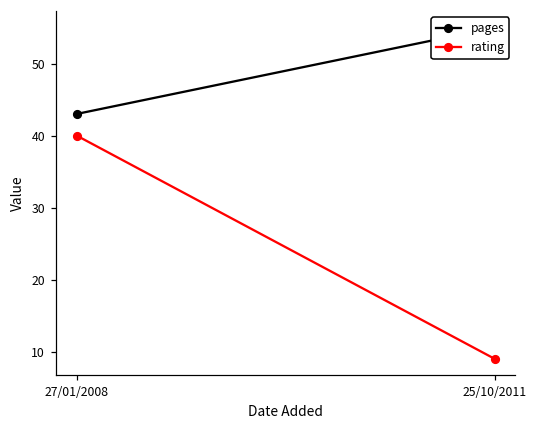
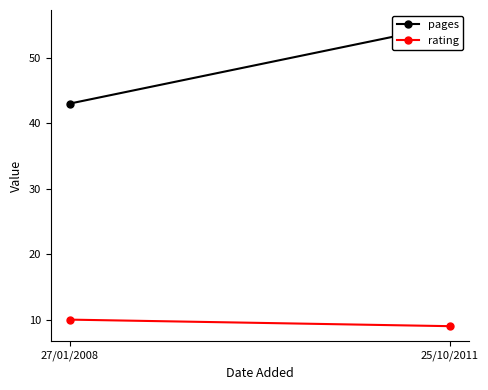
rating, 27/01/2008: 40 -> 10
